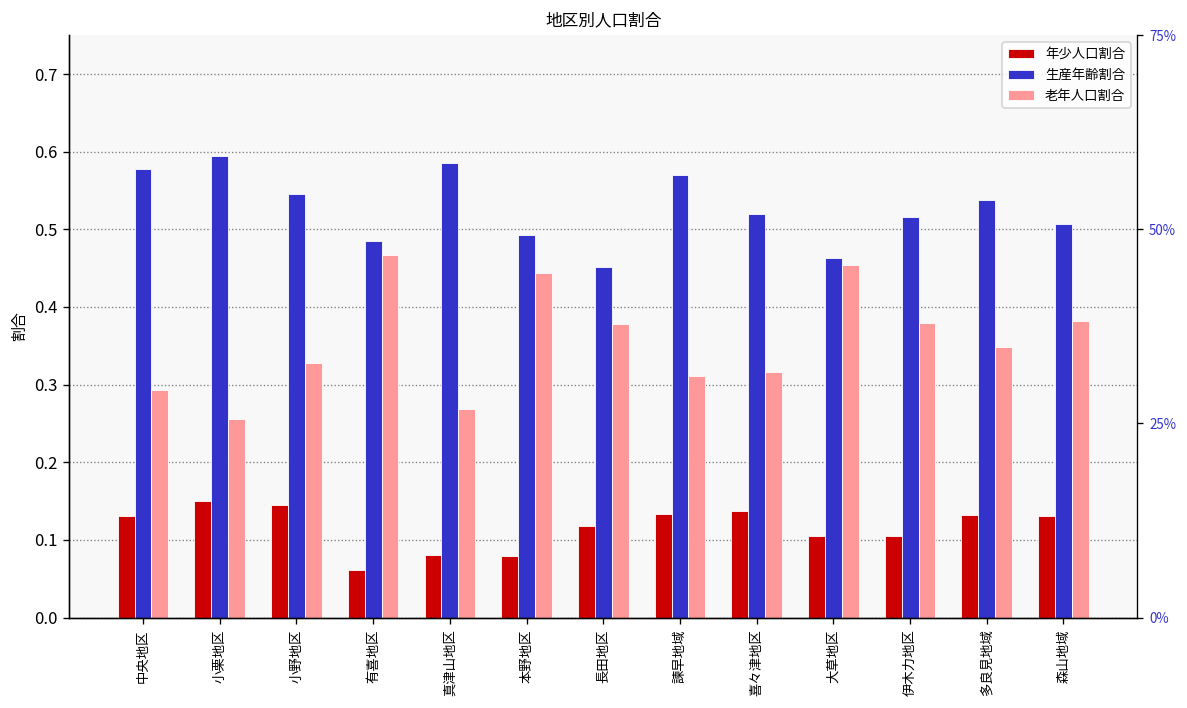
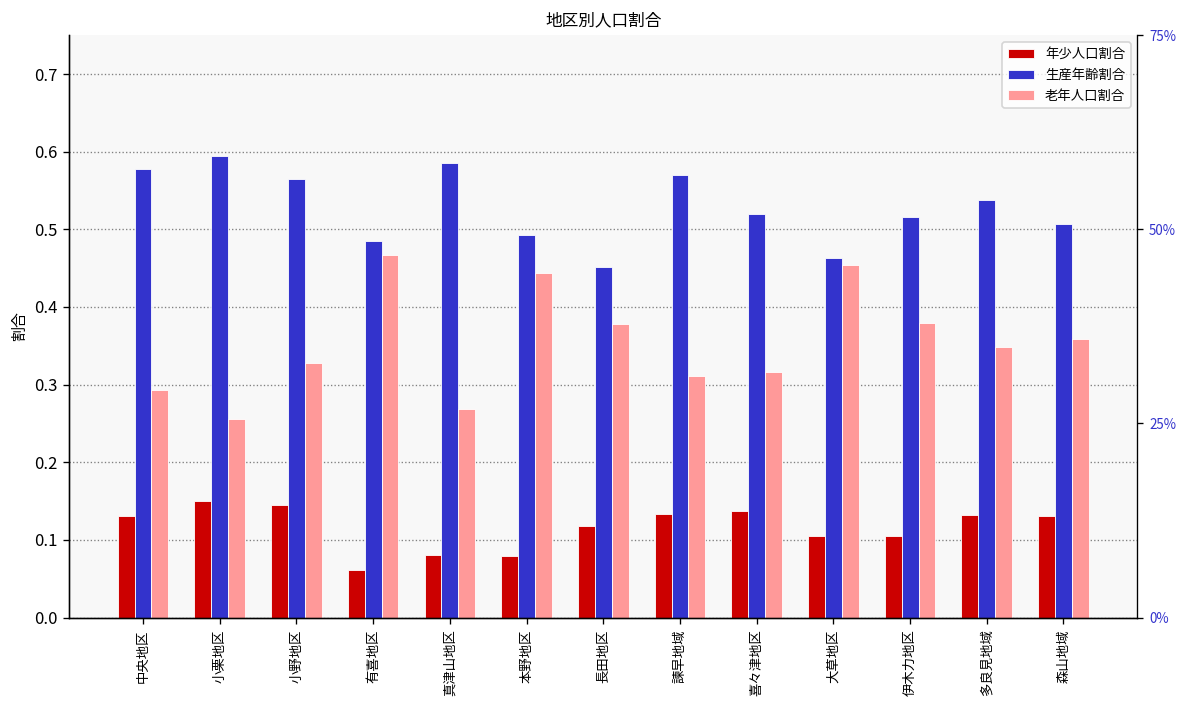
生産年齢割合, 小野地区: 0.54 -> 0.56
老年人口割合, 森山地域: 0.38 -> 0.36
